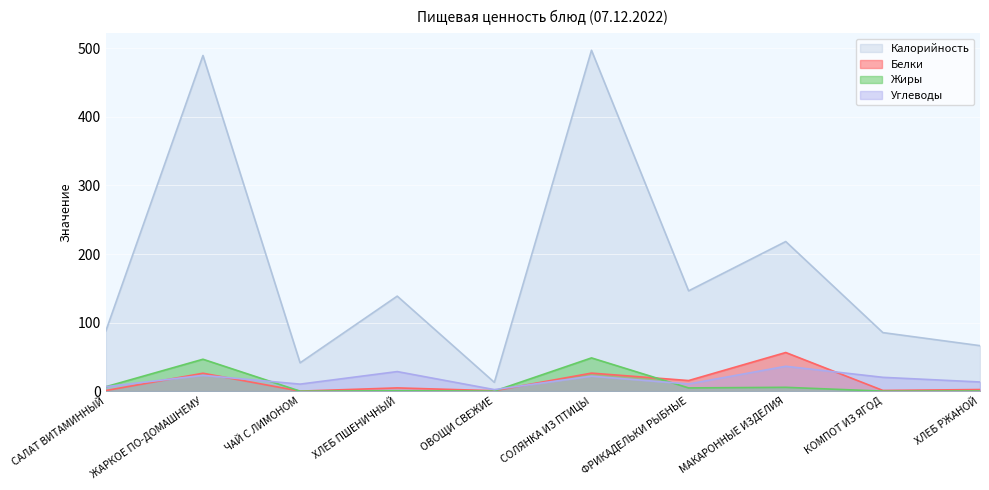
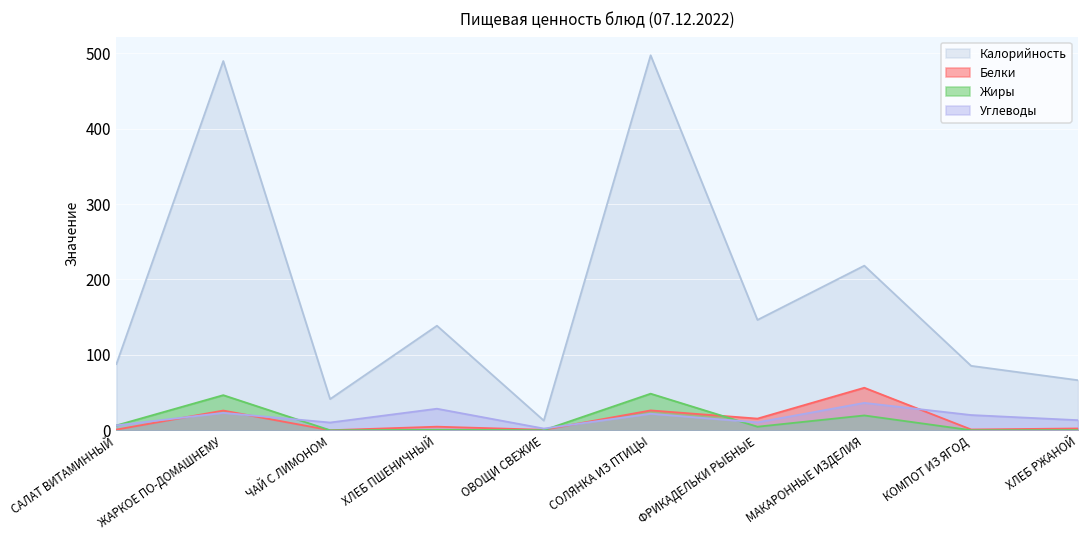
Жиры, МАКАРОННЫЕ ИЗДЕЛИЯ: 10 -> 20
